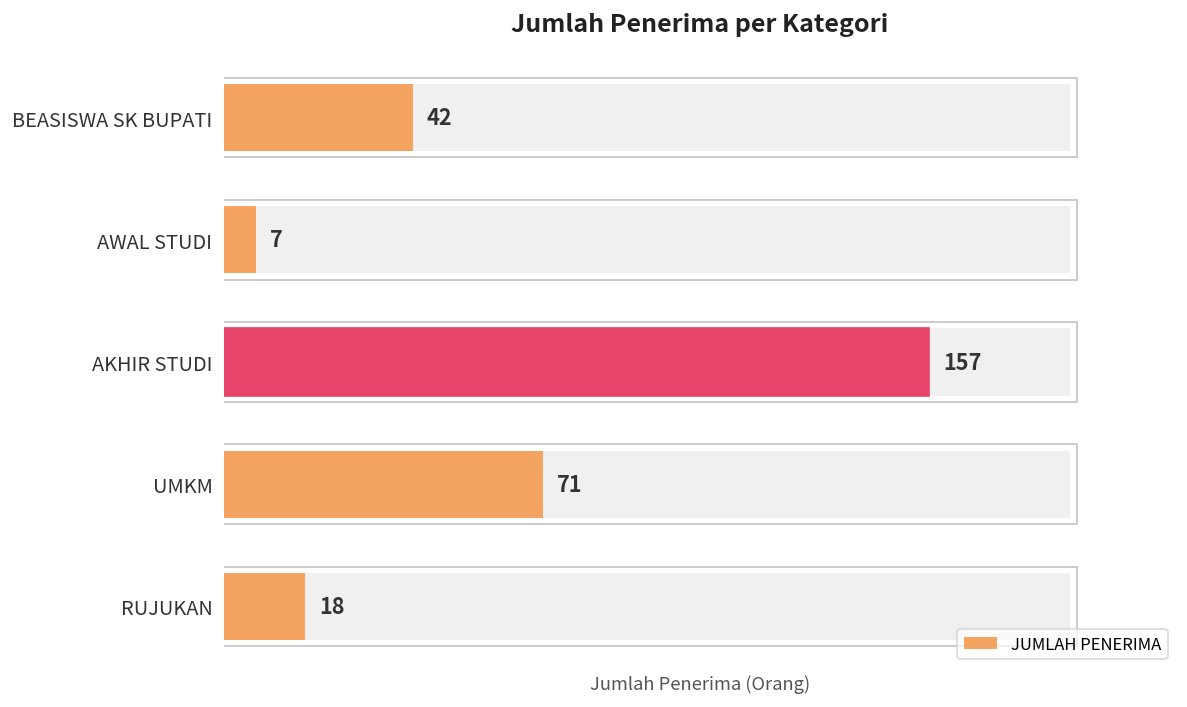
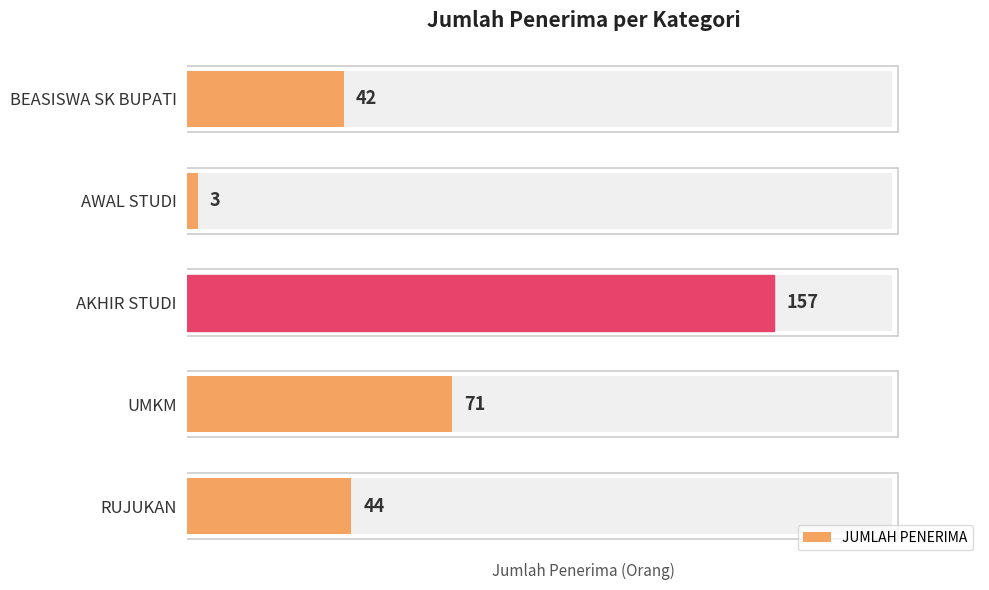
JUMLAH PENERIMA, AWAL STUDI: 7 -> 3
JUMLAH PENERIMA, RUJUKAN: 18 -> 44
